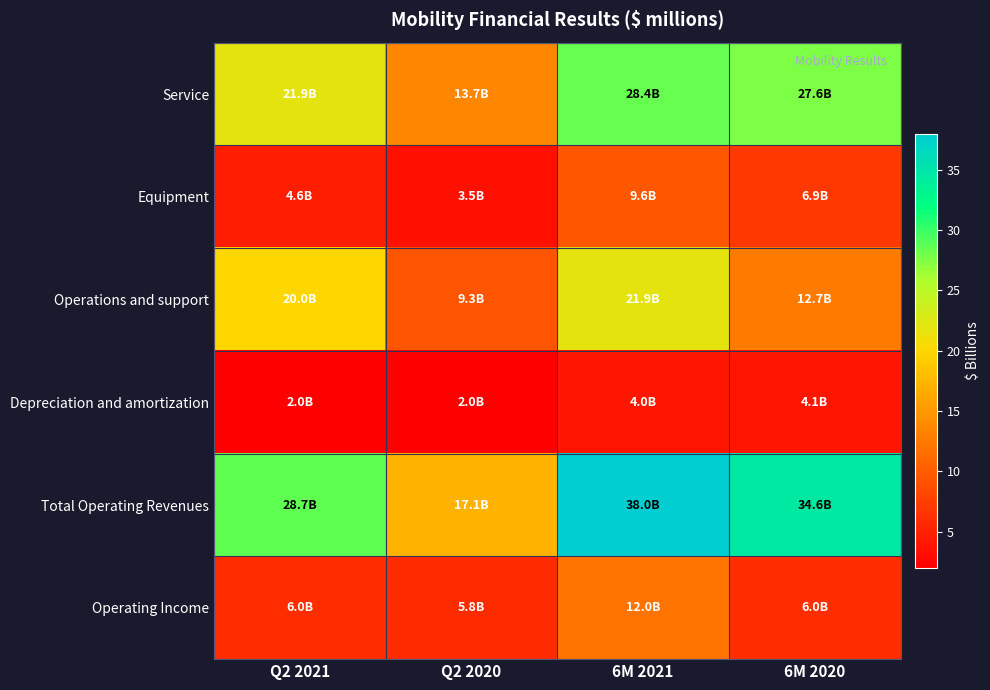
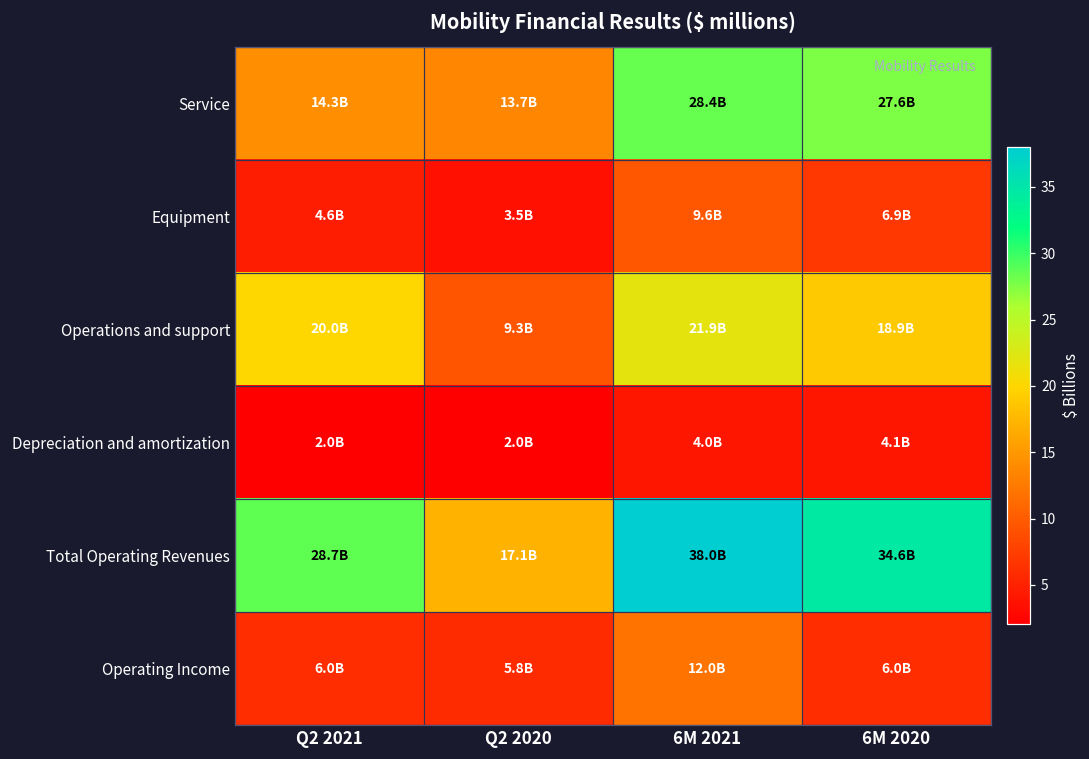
Service, Q2 2021: 21.9B -> 14.3B
Operations and support, 6M 2020: 12.7B -> 18.9B
